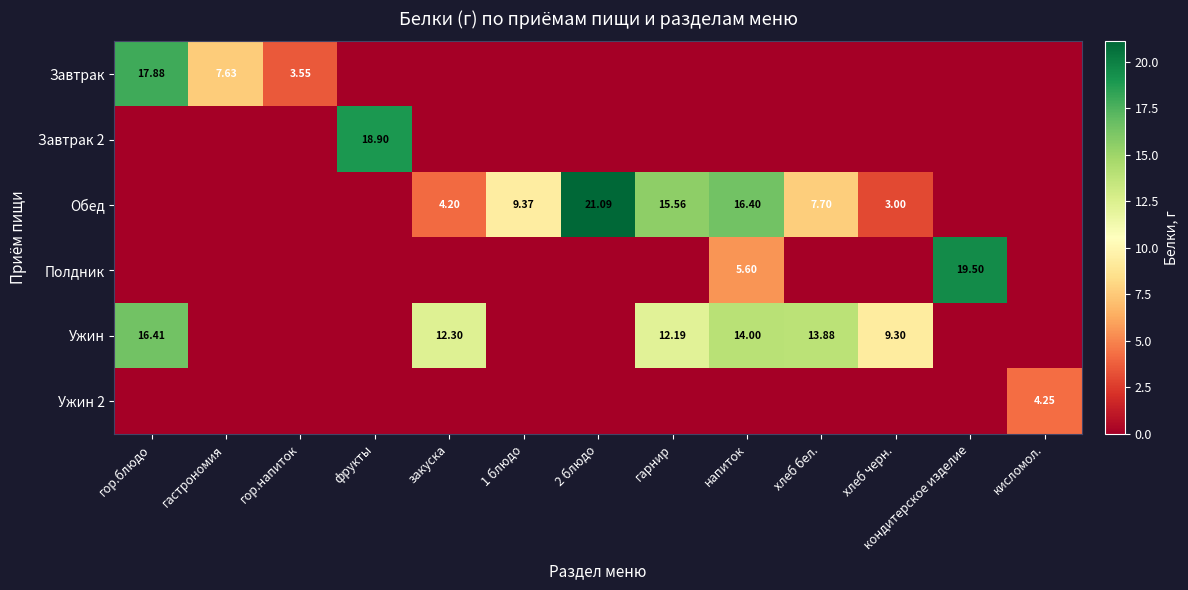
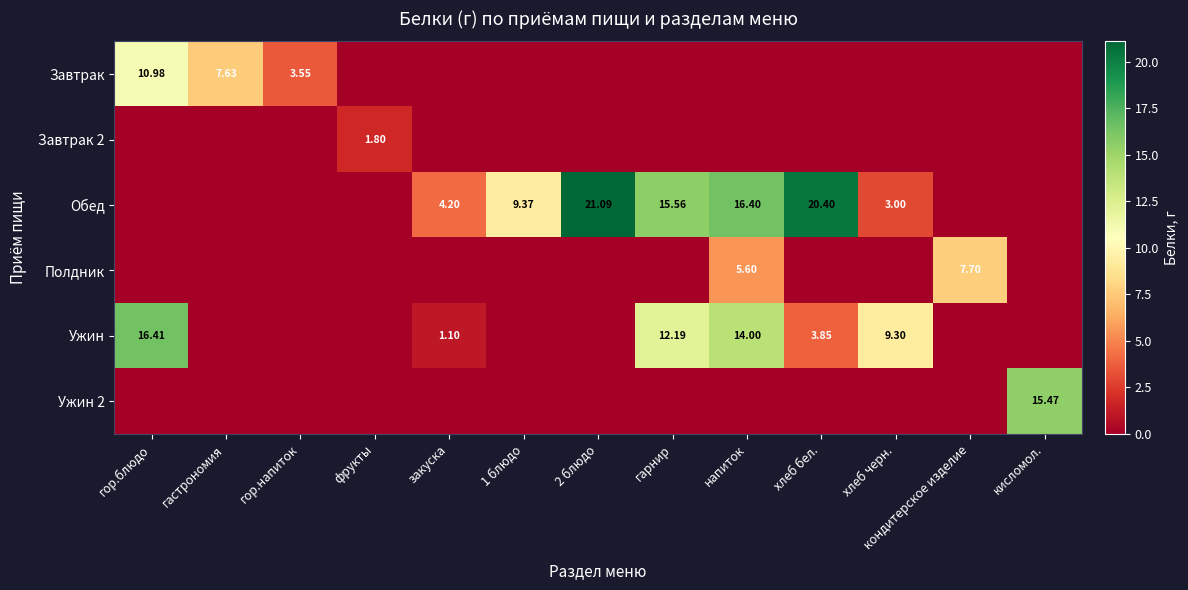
Завтрак, гор.блюдо: 17.88 -> 10.98
Завтрак 2, фрукты: 18.90 -> 1.80
Обед, хлеб бел.: 7.70 -> 20.40
Полдник, кондитерское изделие: 19.50 -> 7.70
Ужин, закуска: 12.30 -> 1.10
Ужин, хлеб бел.: 13.88 -> 3.85
Ужин 2, кисломол.: 4.25 -> 15.47
